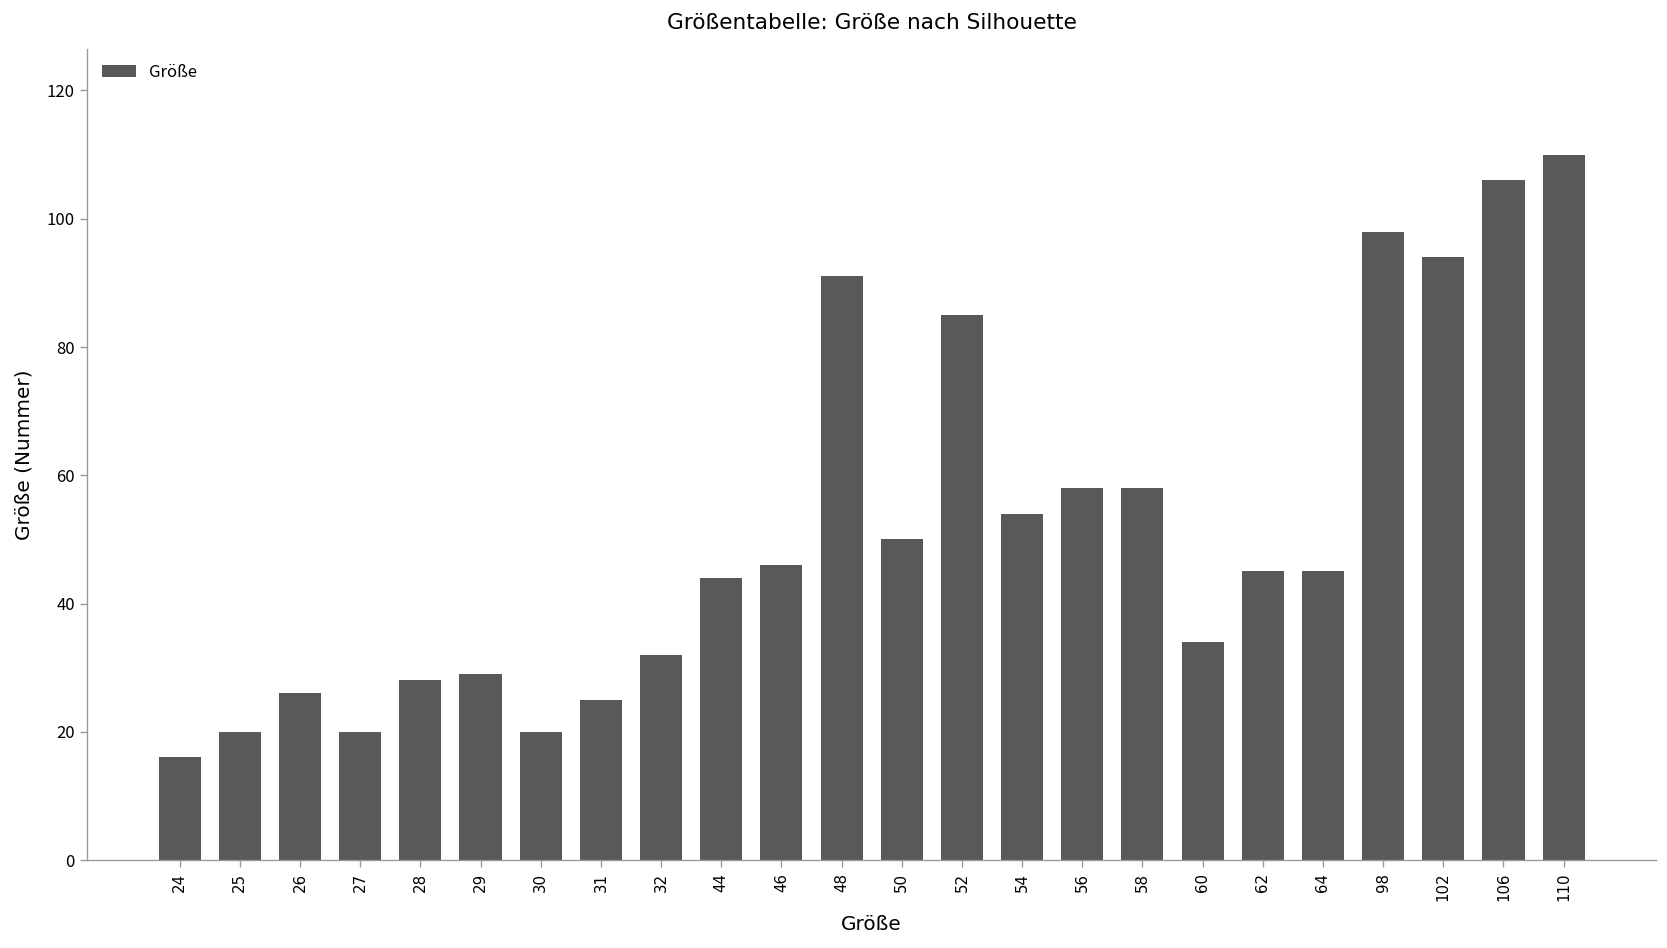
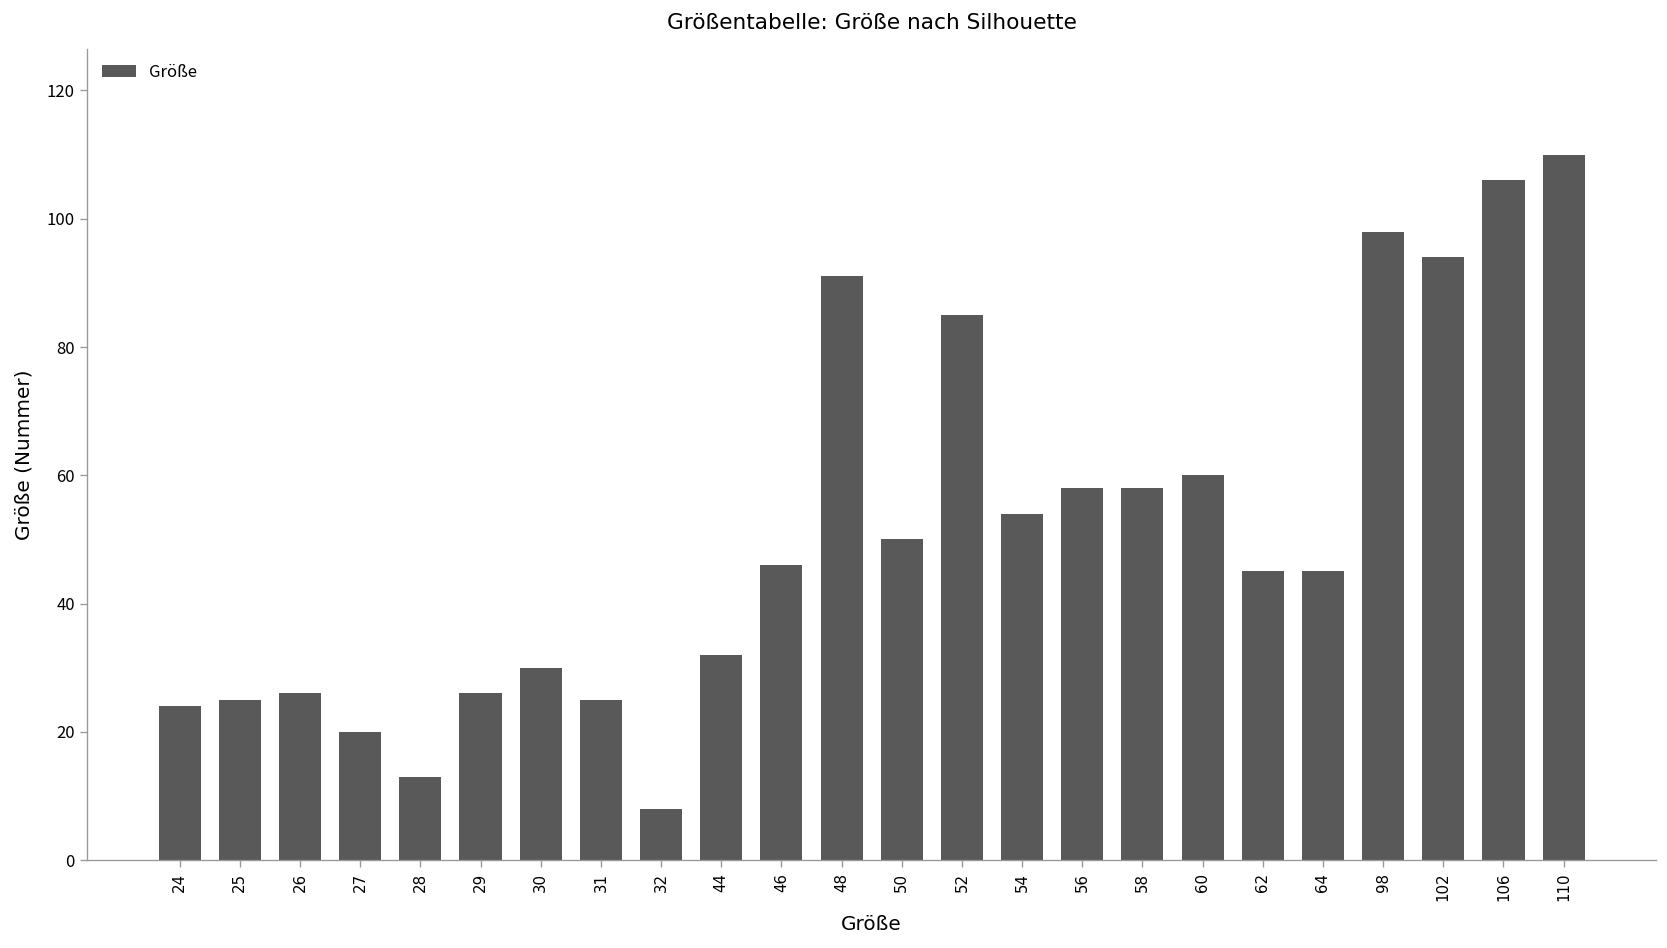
24: 16 -> 24
25: 20 -> 25
28: 28 -> 13
29: 29 -> 26
30: 20 -> 30
32: 32 -> 8
44: 44 -> 32
60: 34 -> 60
